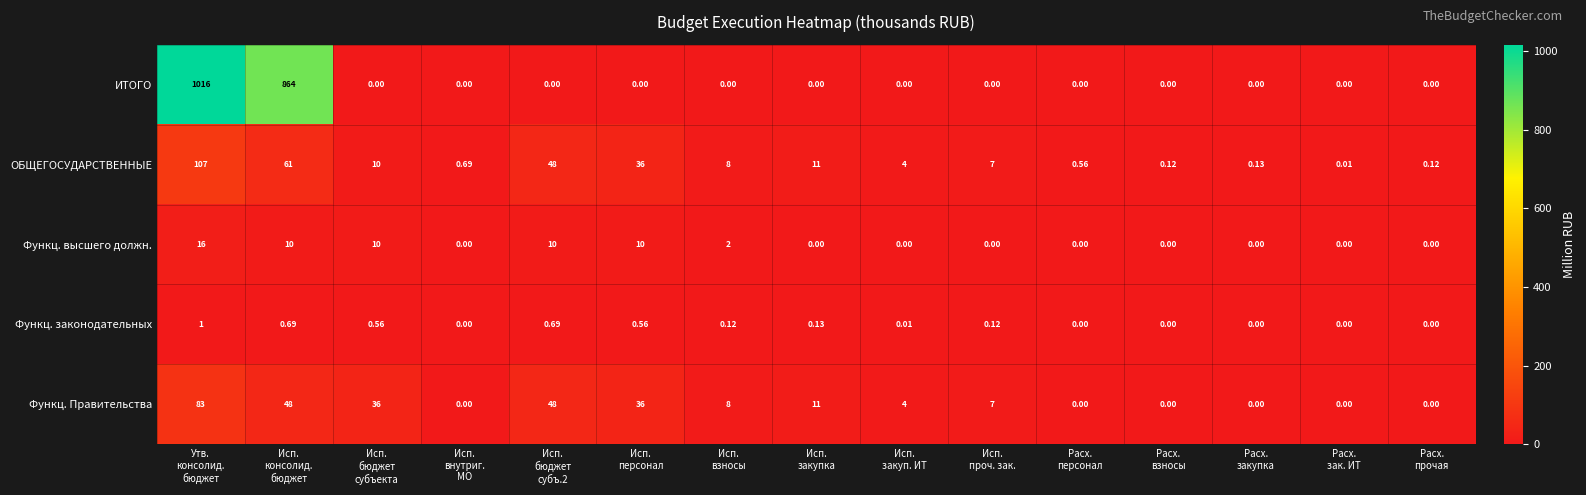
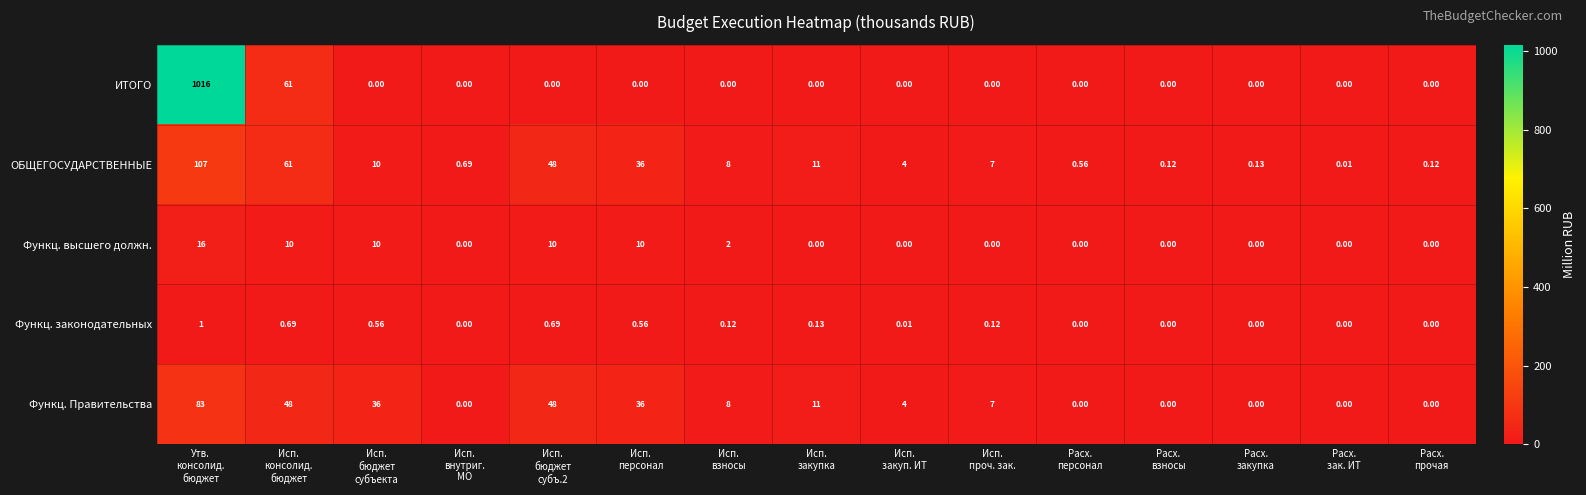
ИТОГО, Исп. консолид. бюджет: 864 -> 61
